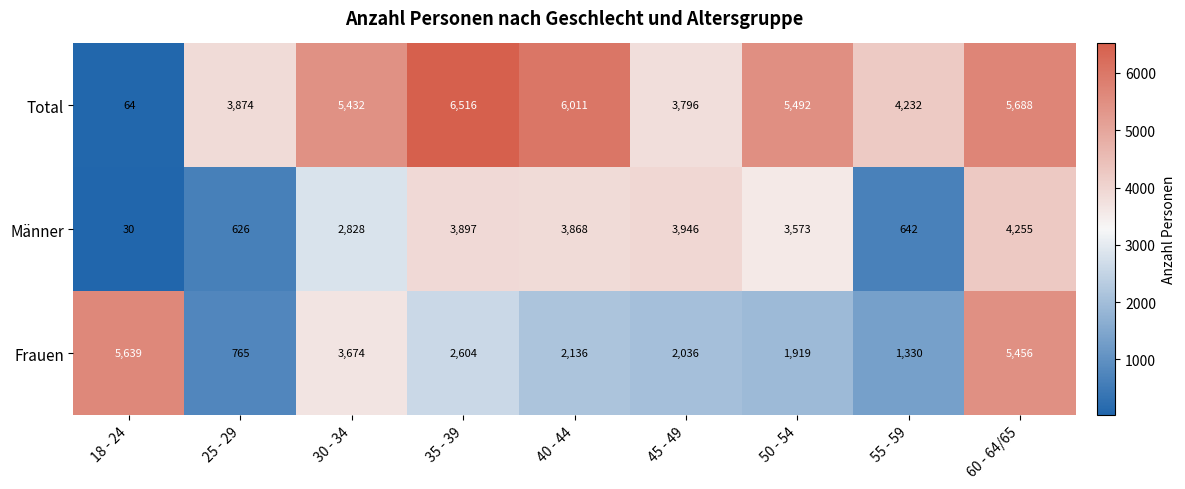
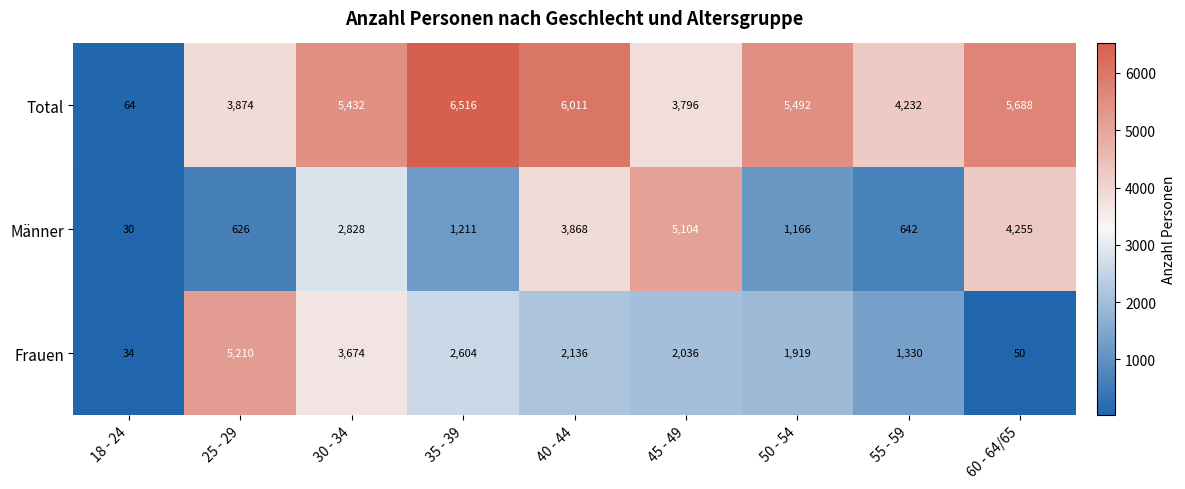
Männer, 35 - 39: 3,897 -> 1,211
Männer, 45 - 49: 3,946 -> 5,104
Männer, 50 - 54: 3,573 -> 1,166
Frauen, 18 - 24: 5,639 -> 34
Frauen, 25 - 29: 765 -> 5,210
Frauen, 60 - 64/65: 5,456 -> 50
